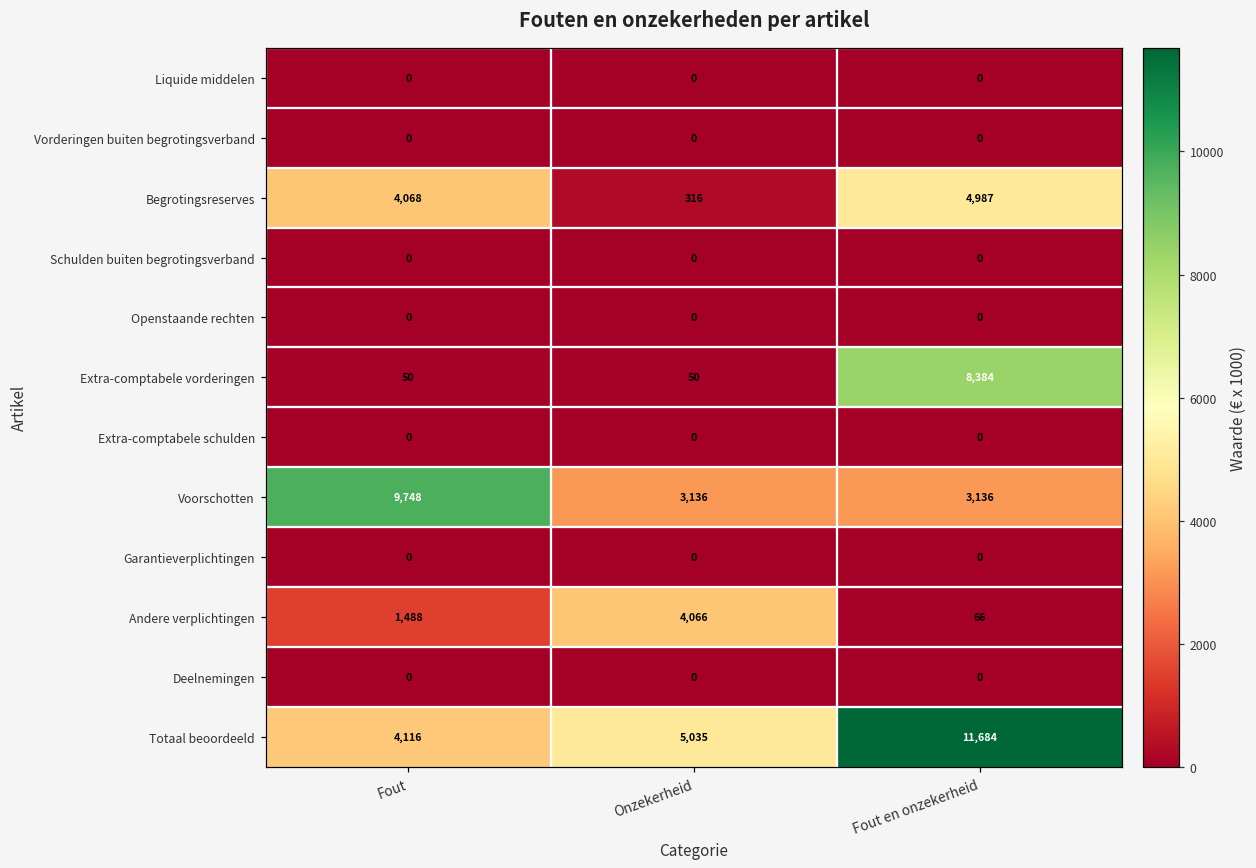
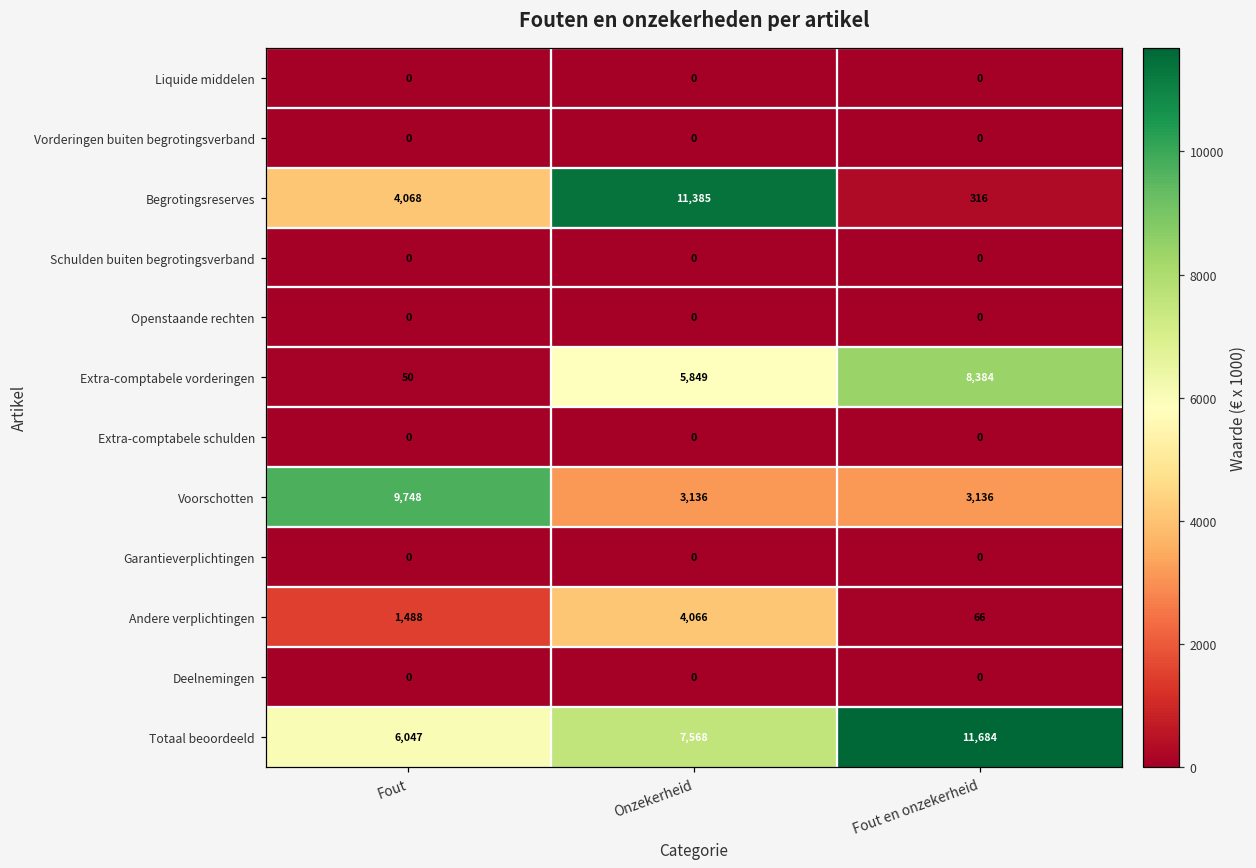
Begrotingsreserves, Onzekerheid: 316 -> 11,385
Begrotingsreserves, Fout en onzekerheid: 4,987 -> 316
Extra-comptabele vorderingen, Onzekerheid: 50 -> 5,849
Totaal beoordeeld, Fout: 4,116 -> 6,047
Totaal beoordeeld, Onzekerheid: 5,035 -> 7,568
